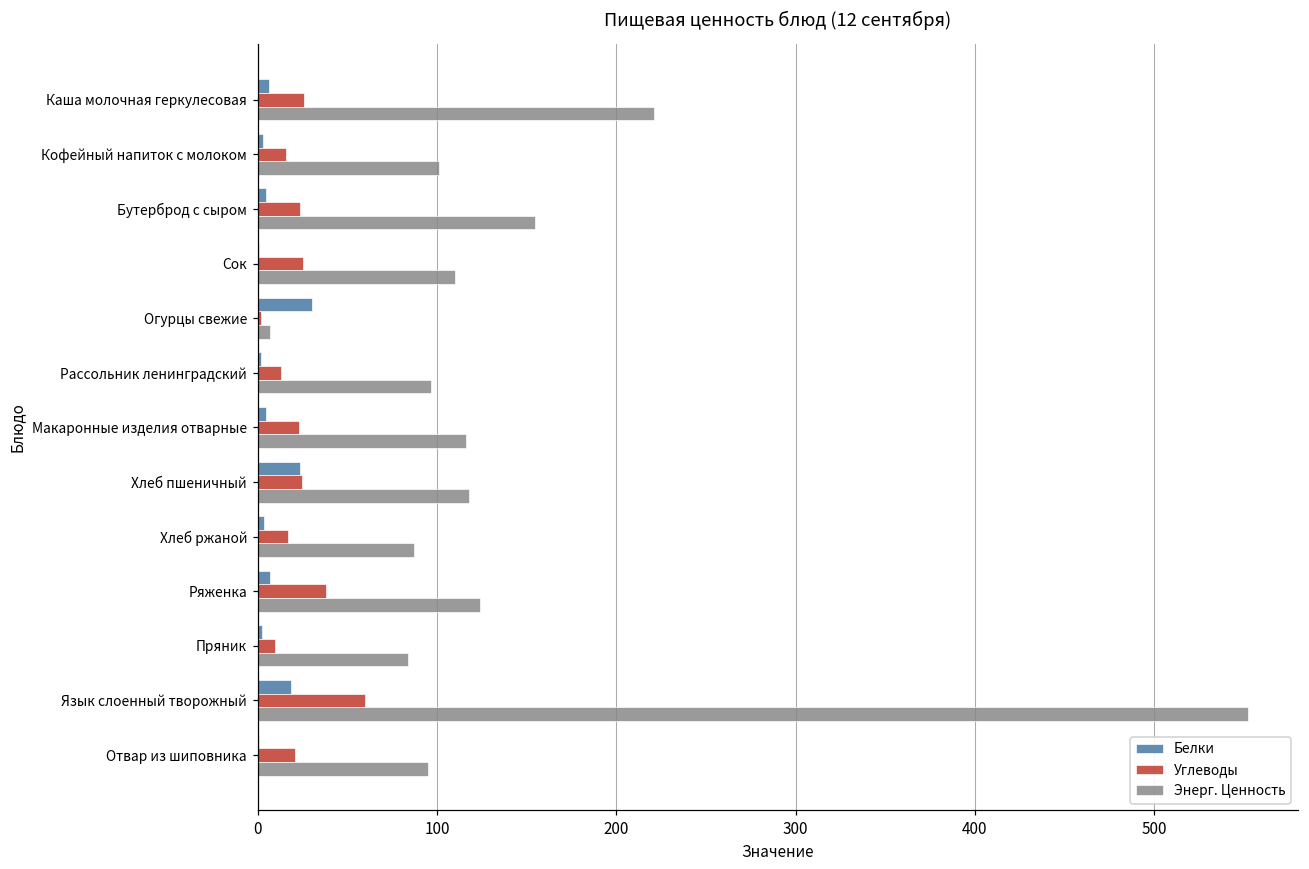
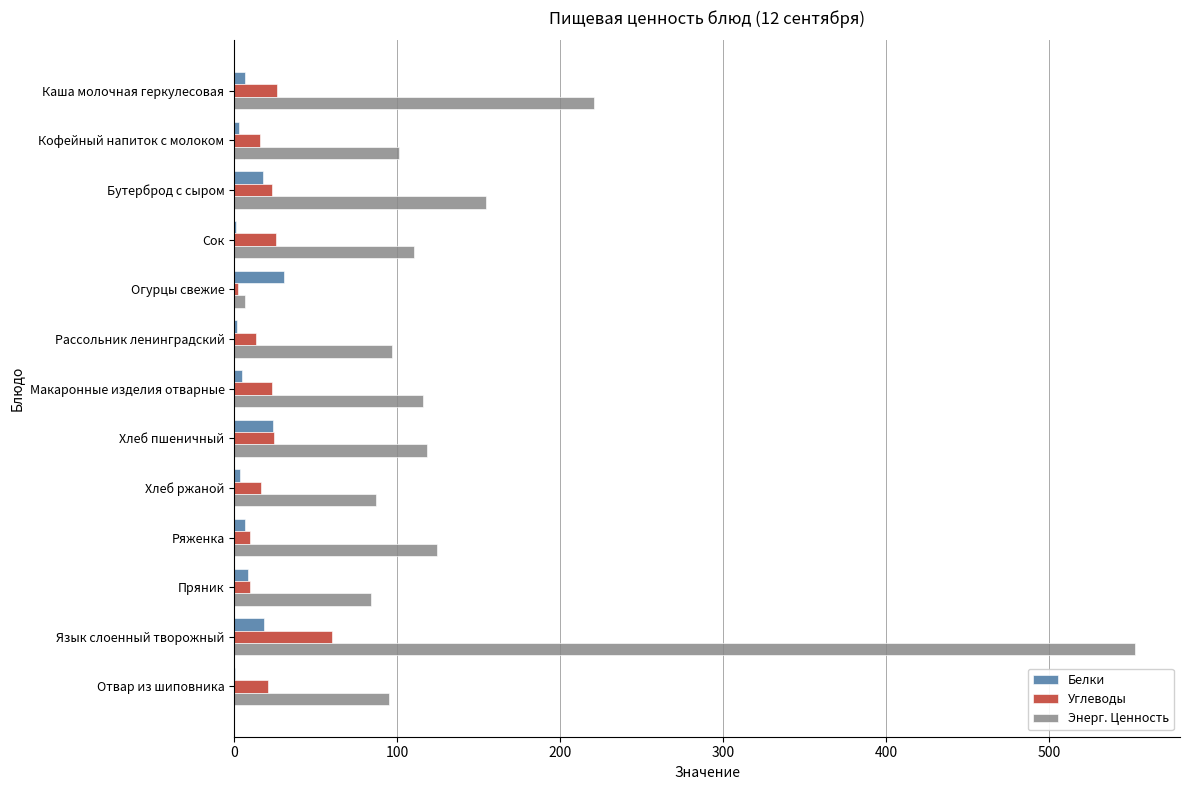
Белки, Бутерброд с сыром: 5 -> 17
Углеводы, Ряженка: 38 -> 10
Белки, Пряник: 2 -> 8
